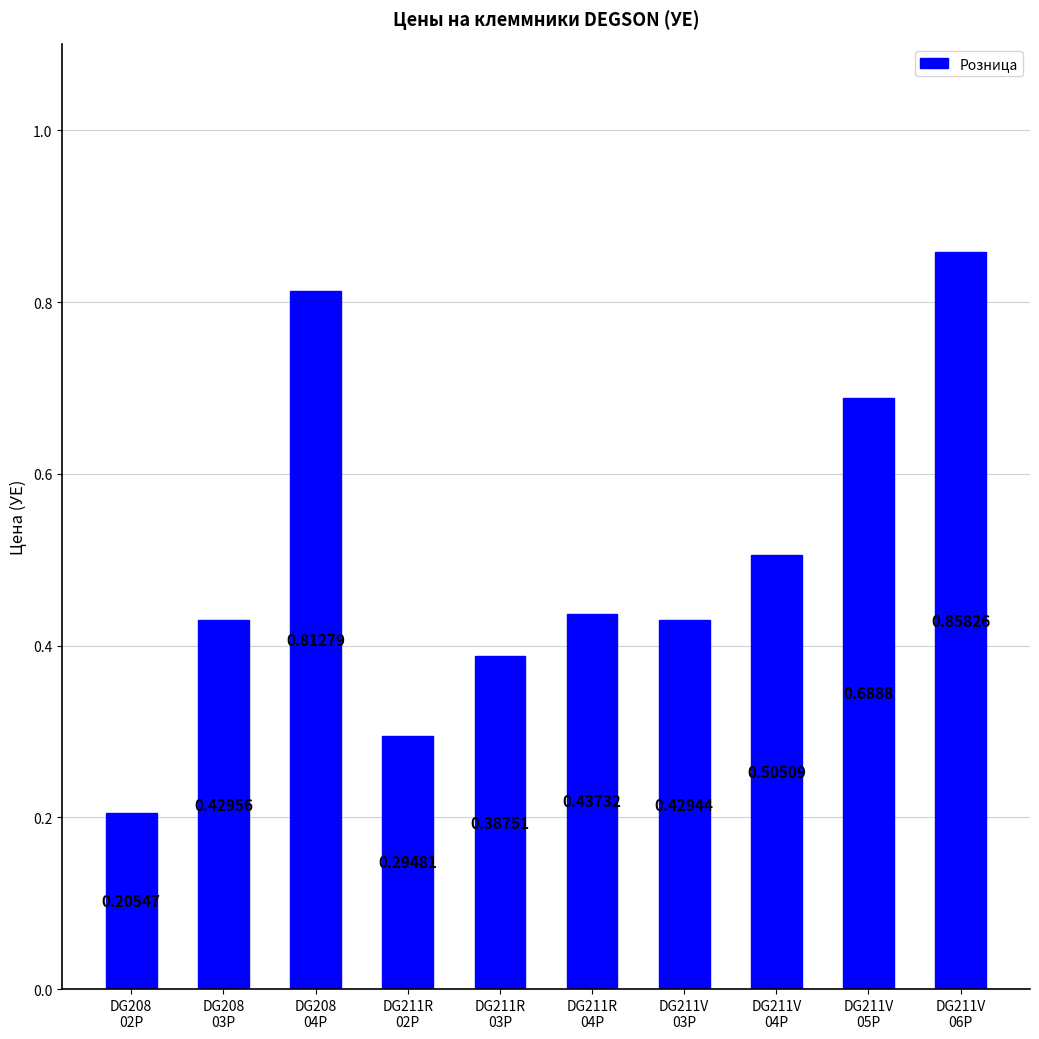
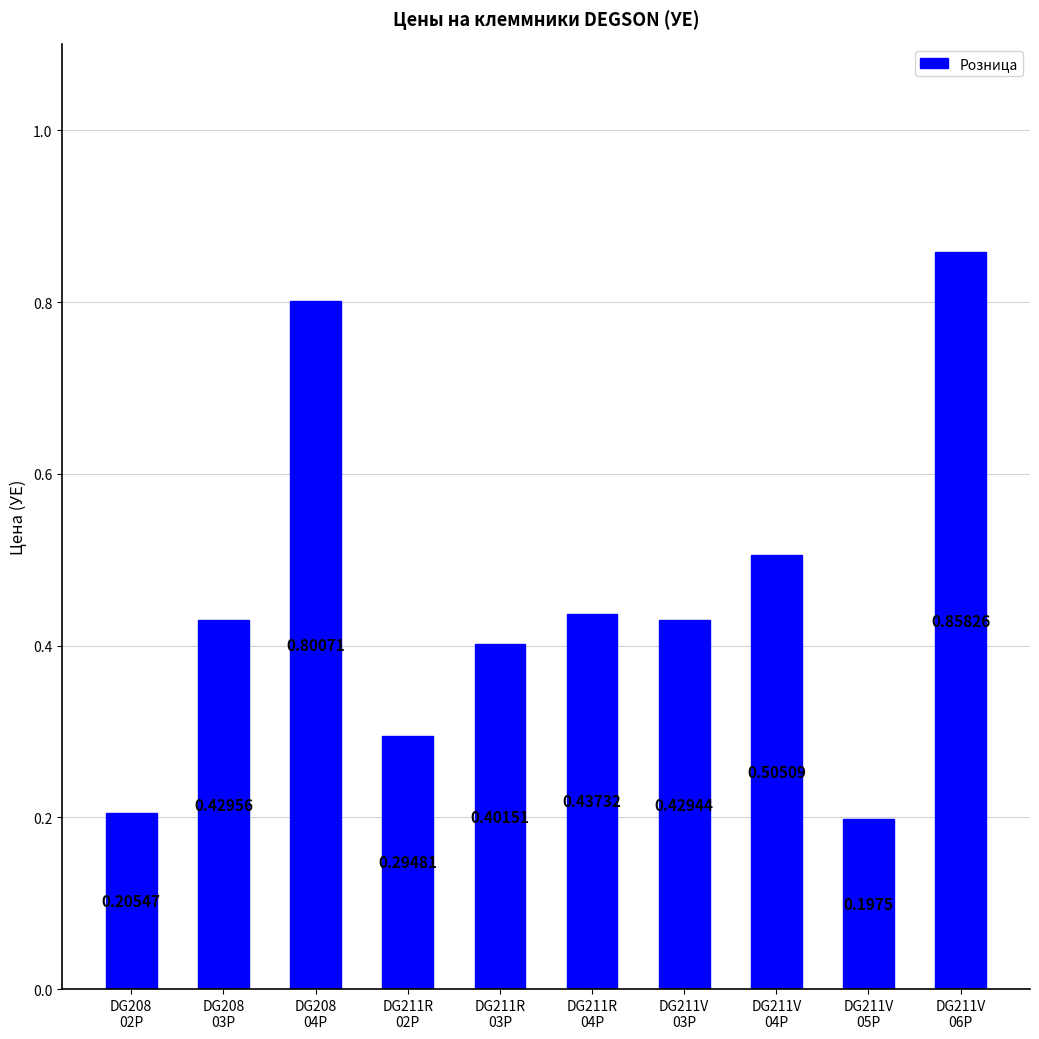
DG208 04P: 0.81279 -> 0.80071
DG211R 03P: 0.38751 -> 0.40151
DG211V 05P: 0.6888 -> 0.1975
